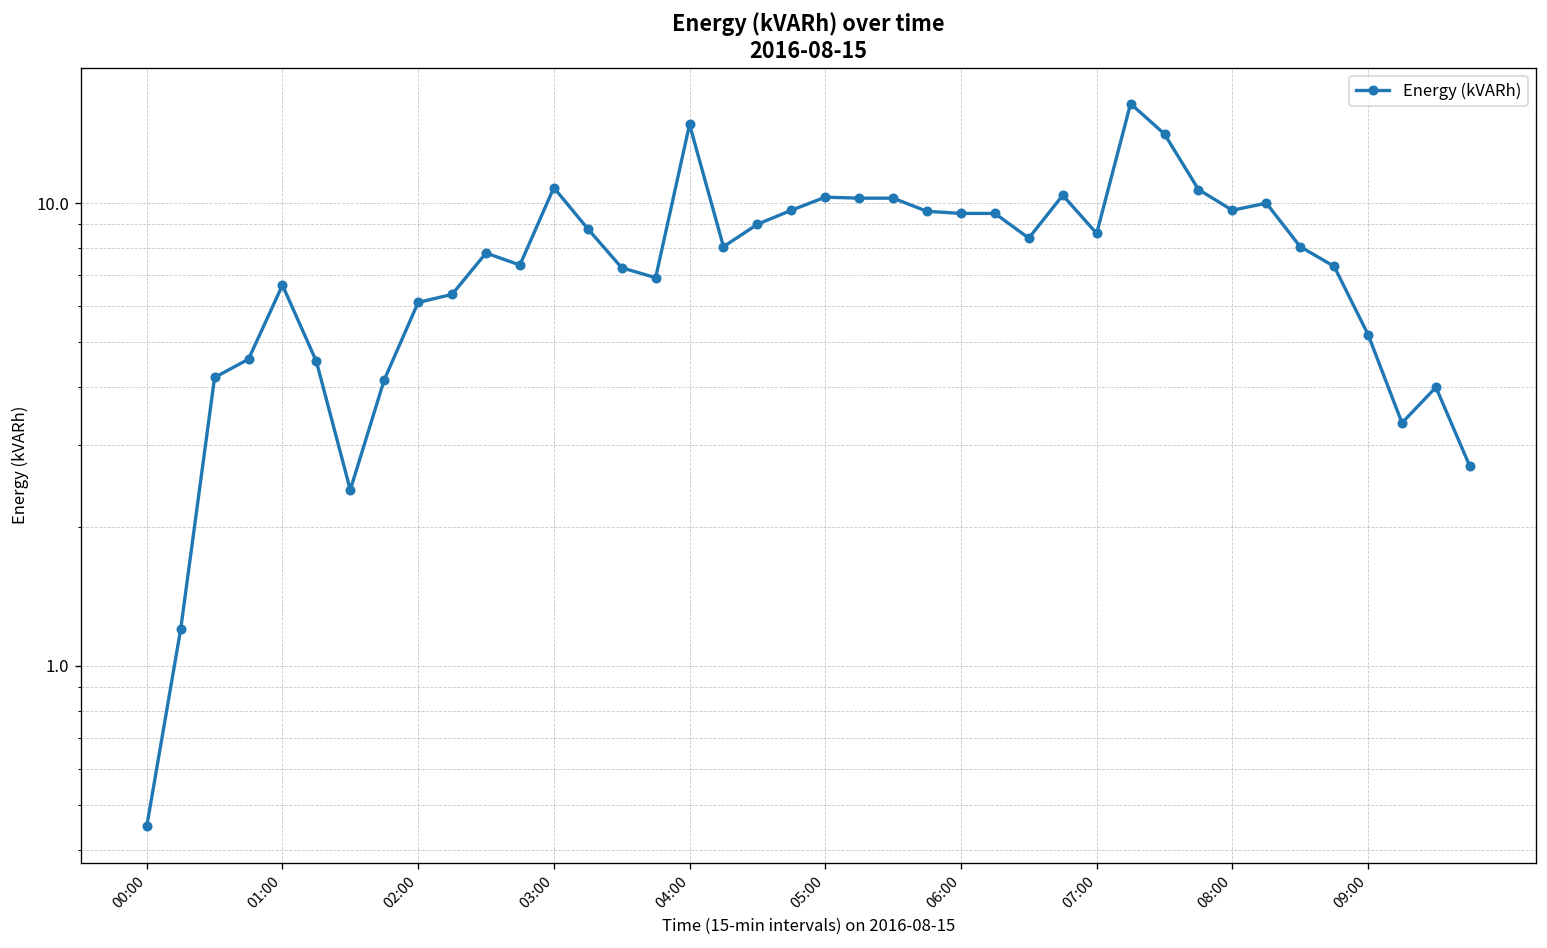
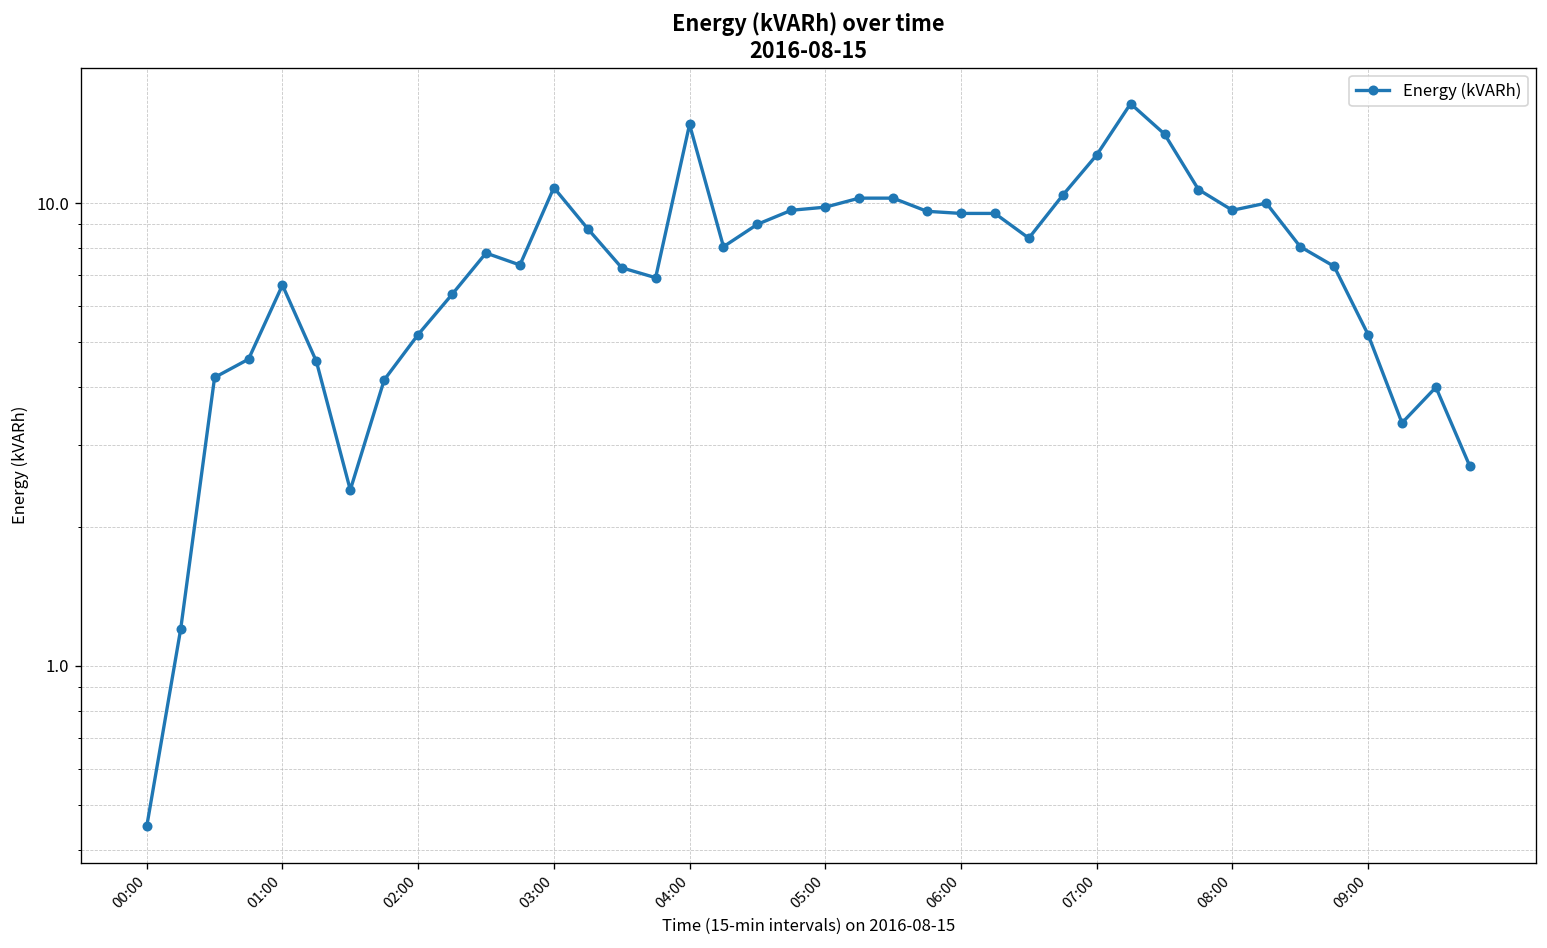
02:00: 6.1 -> 5.2
05:00: 10.3 -> 9.8
07:00: 8.6 -> 12.7
